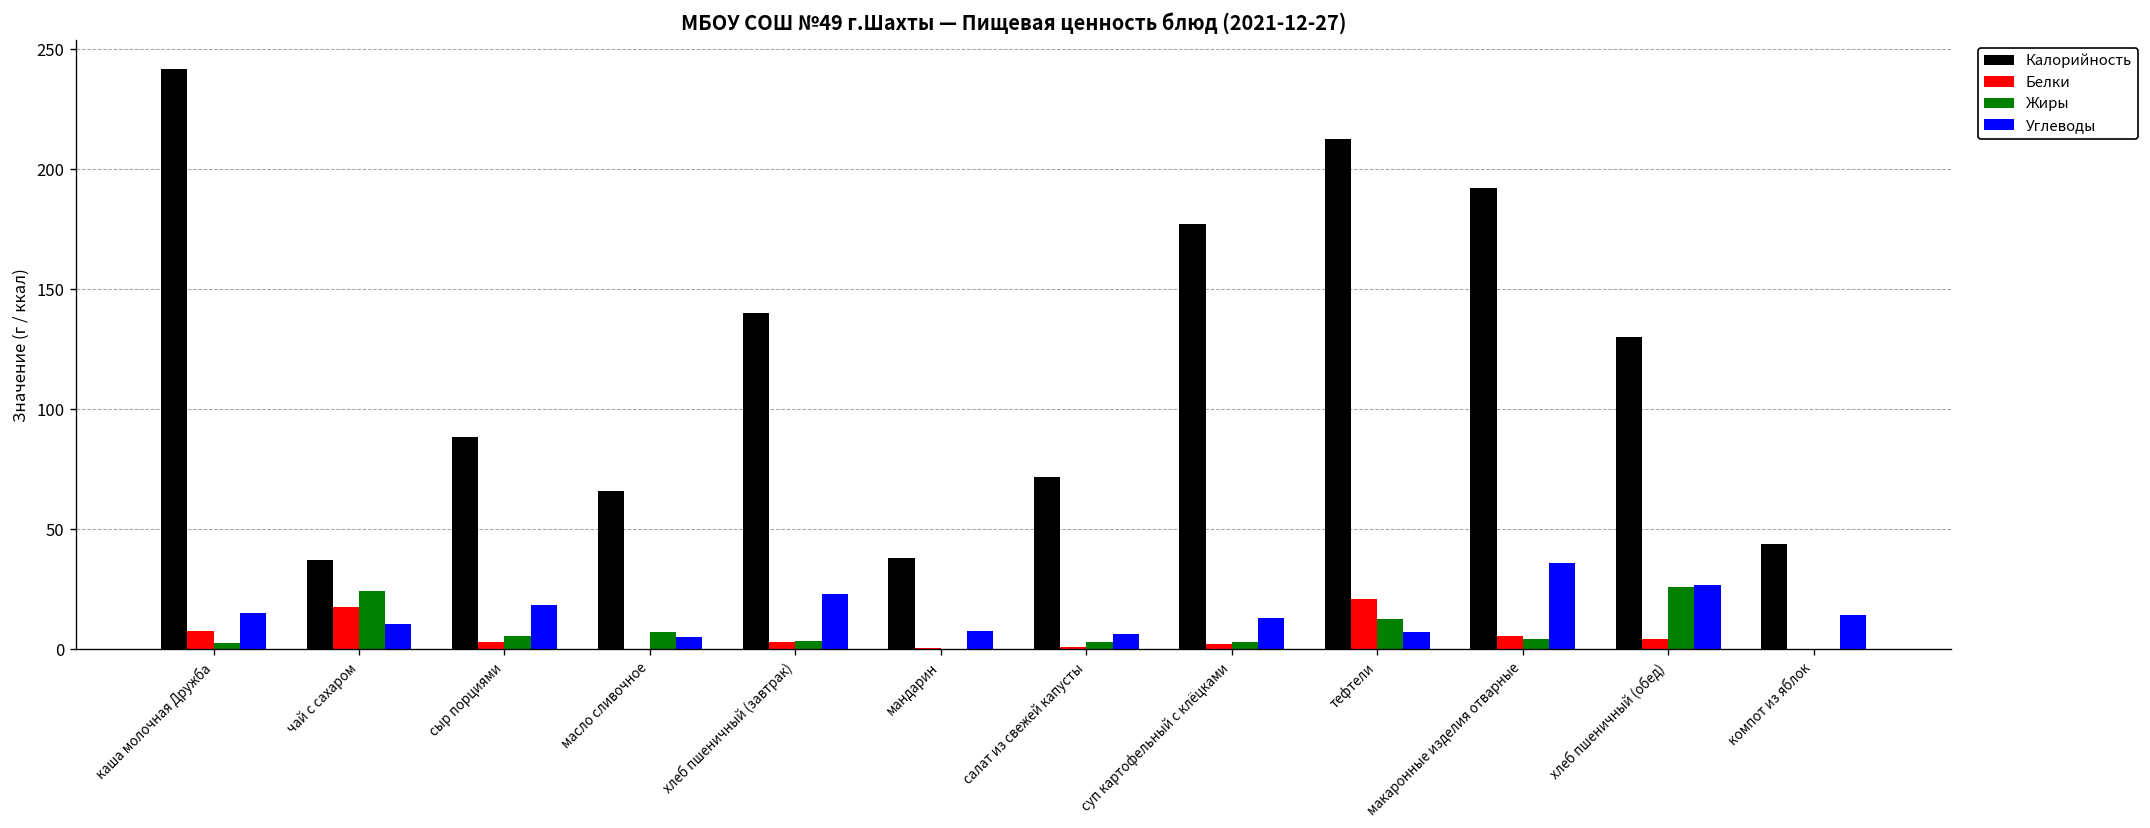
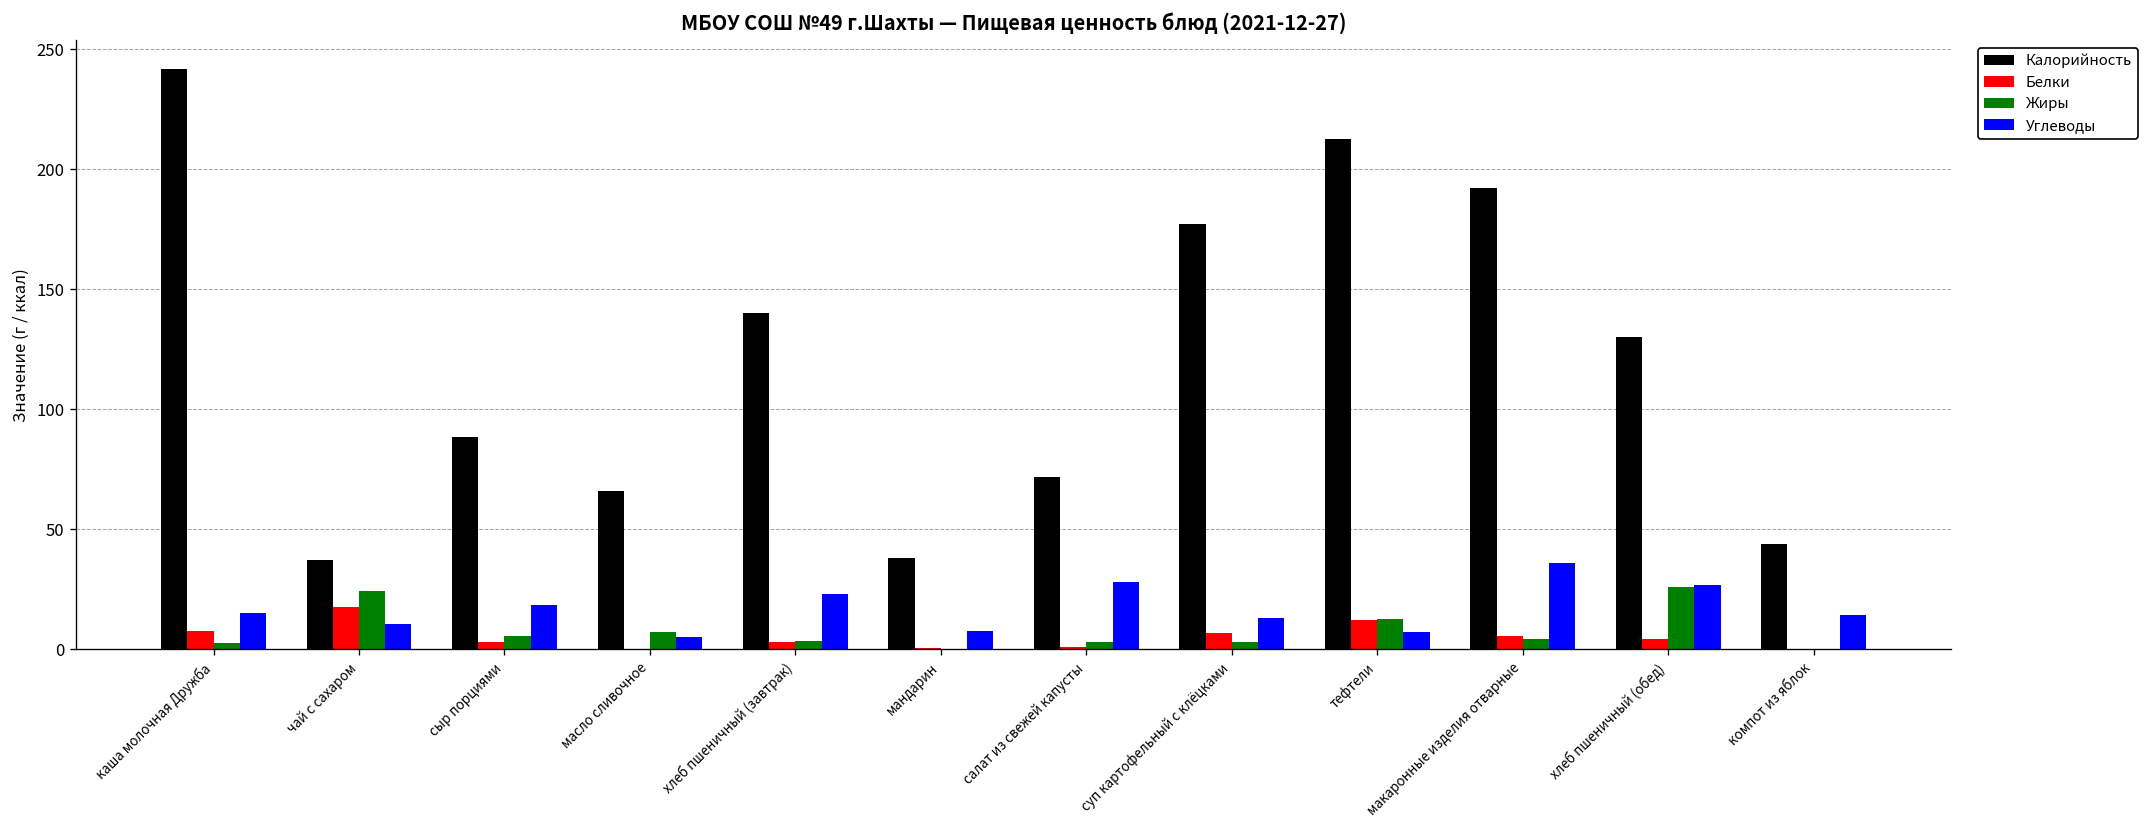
Углеводы, салат из свежей капусты: 6 -> 28
Белки, суп картофельный с клёцками: 2 -> 7
Белки, тефтели: 21 -> 12
